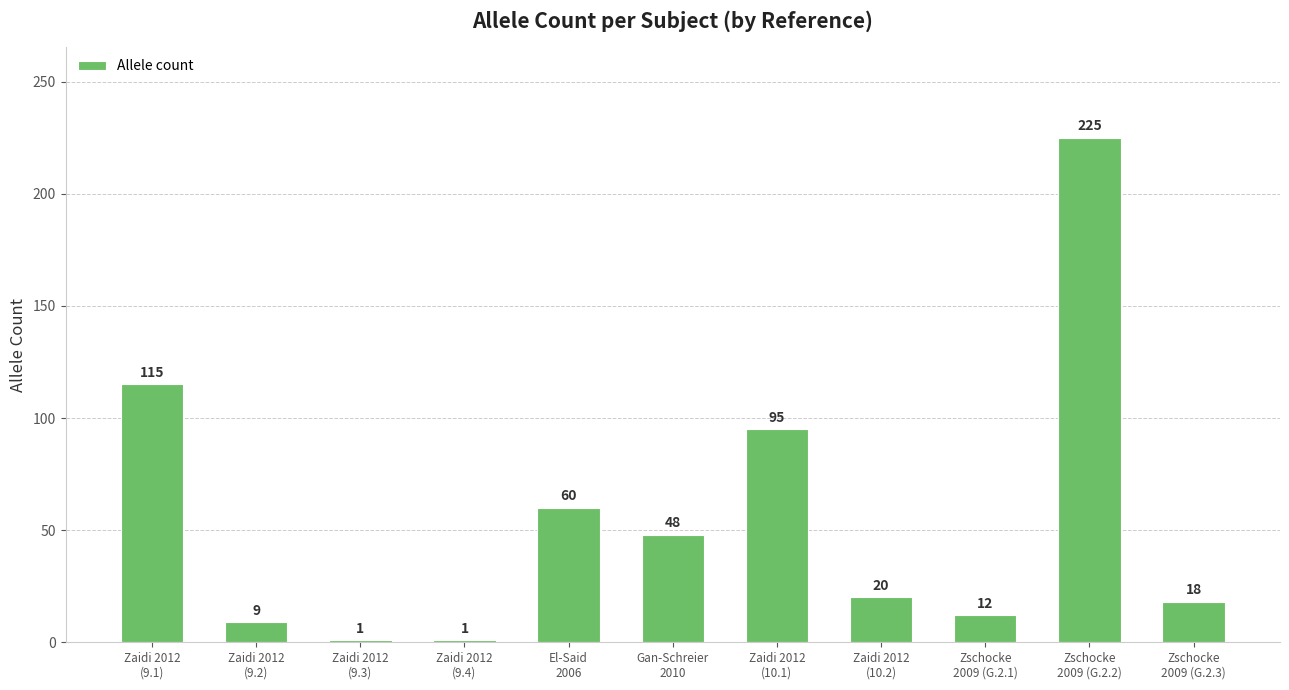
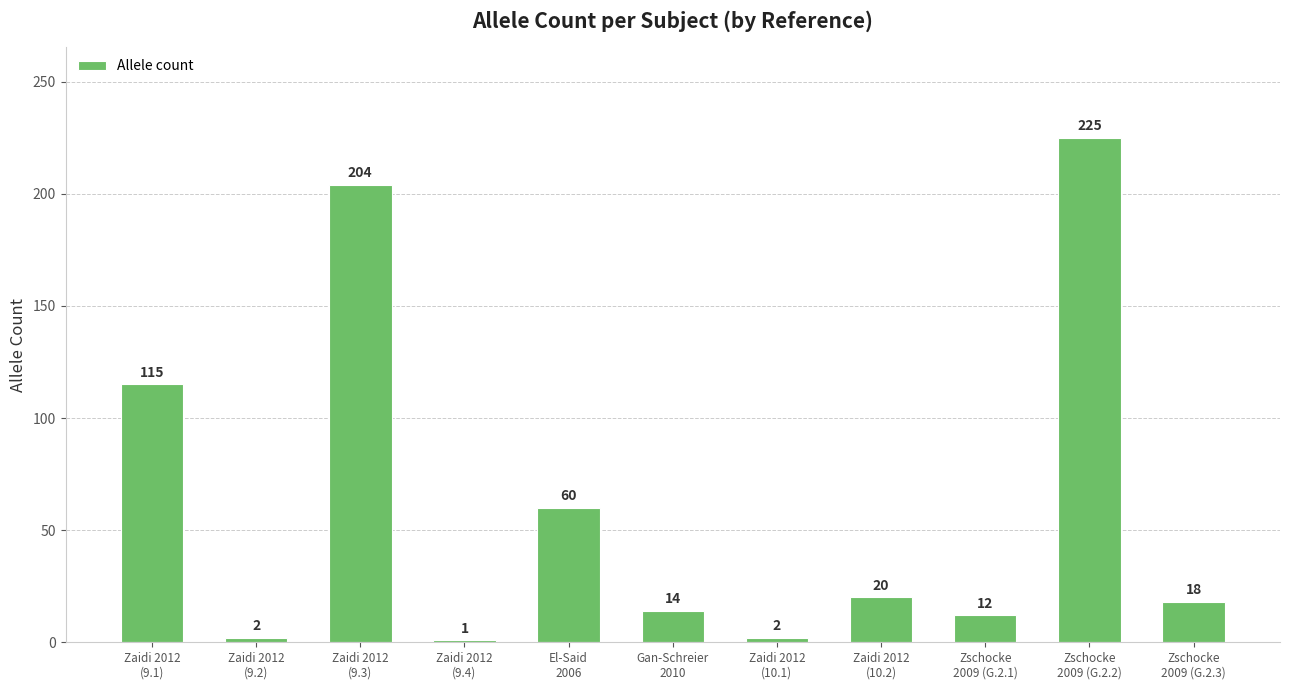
Zaidi 2012 (9.2): 9 -> 2
Zaidi 2012 (9.3): 1 -> 204
Gan-Schreier 2010: 48 -> 14
Zaidi 2012 (10.1): 95 -> 2
